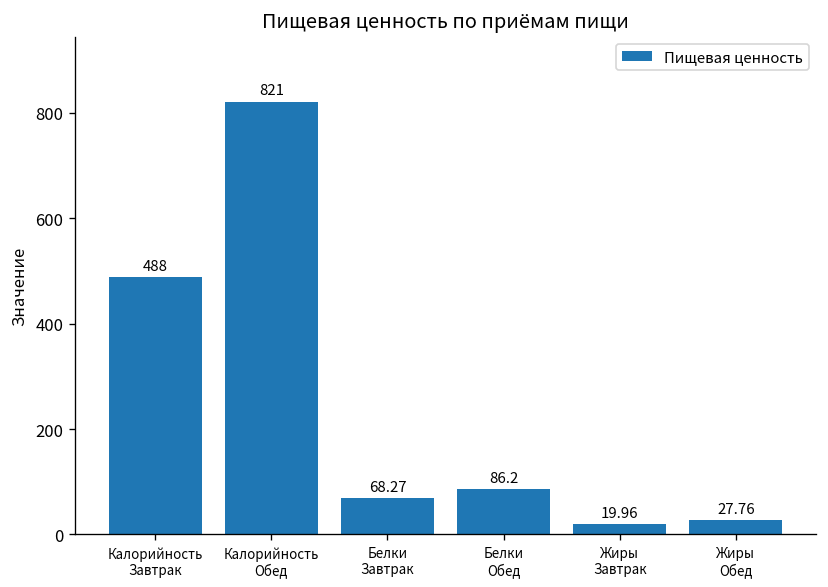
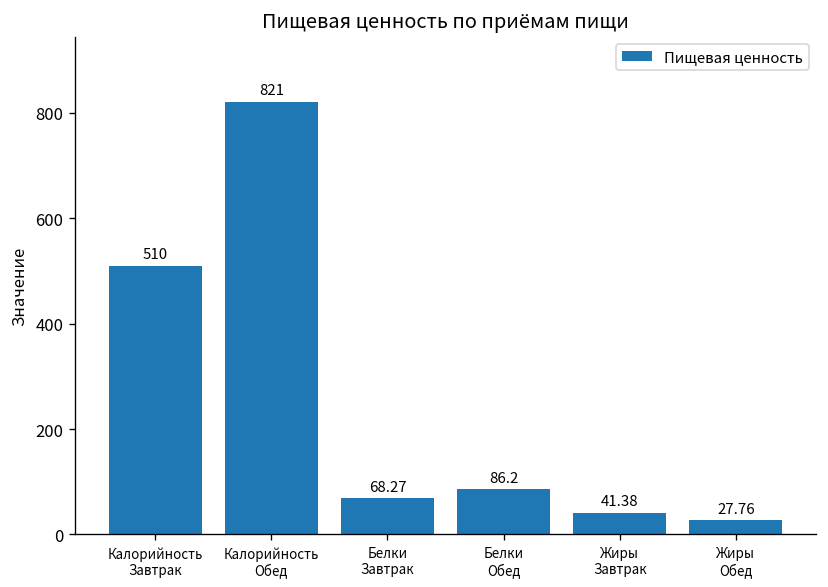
Калорийность Завтрак: 488 -> 510
Жиры Завтрак: 19.96 -> 41.38
